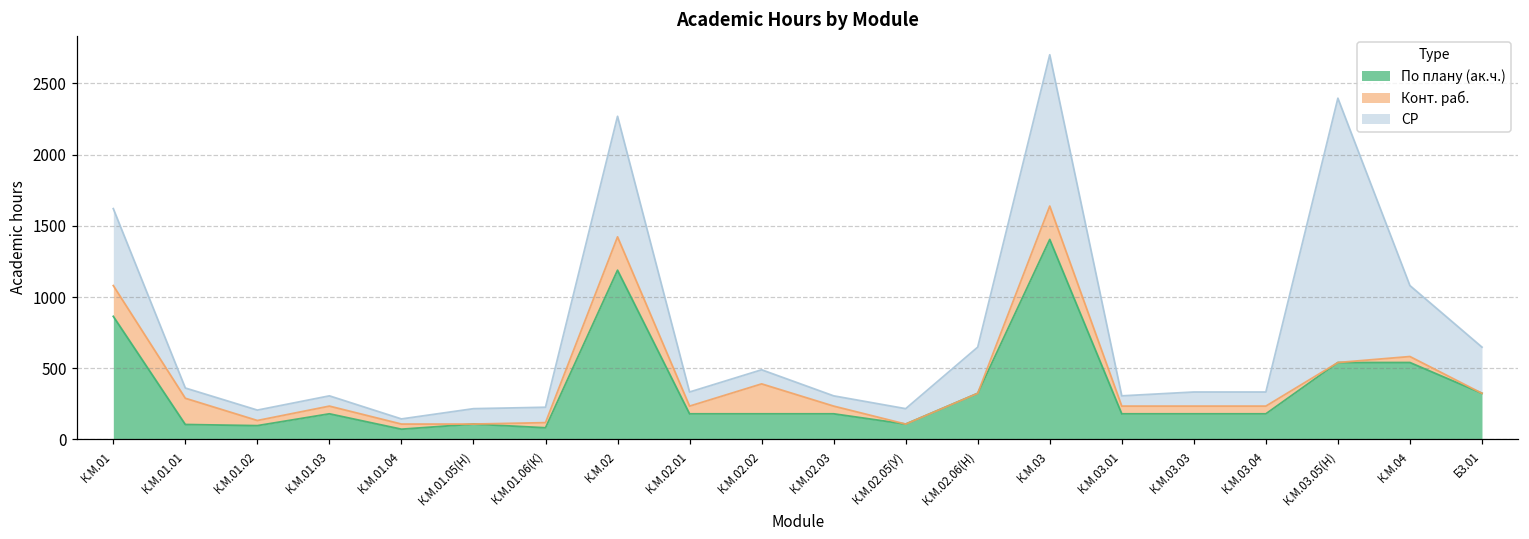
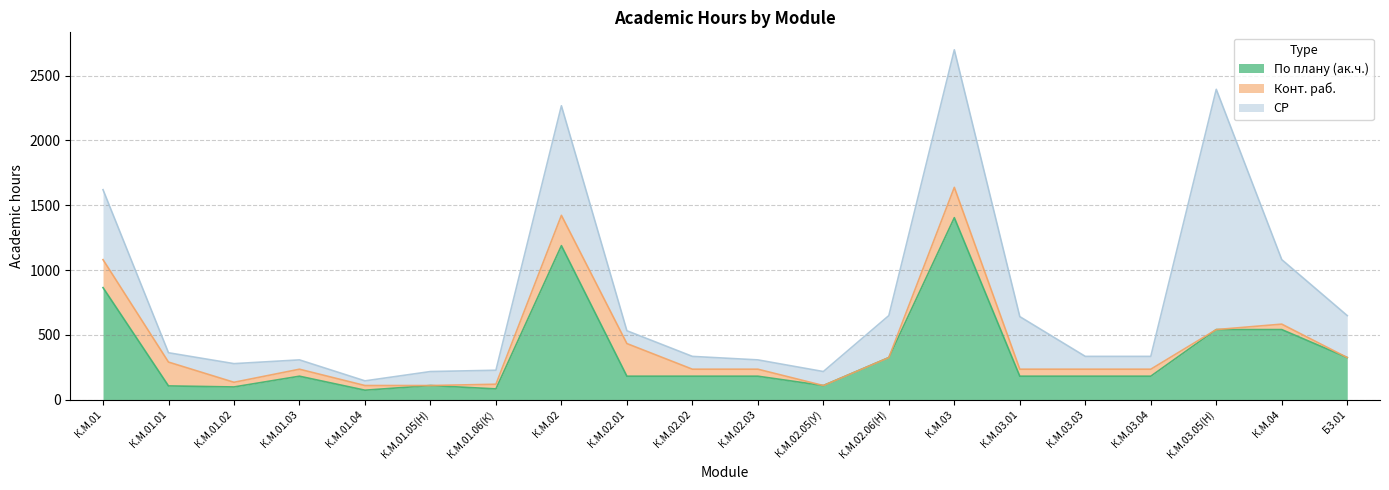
СР, К.М.01.02: 70 -> 140
Конт. раб., К.М.02.01: 50 -> 250
Конт. раб., К.М.02.02: 210 -> 50
СР, К.М.03.01: 70 -> 410
